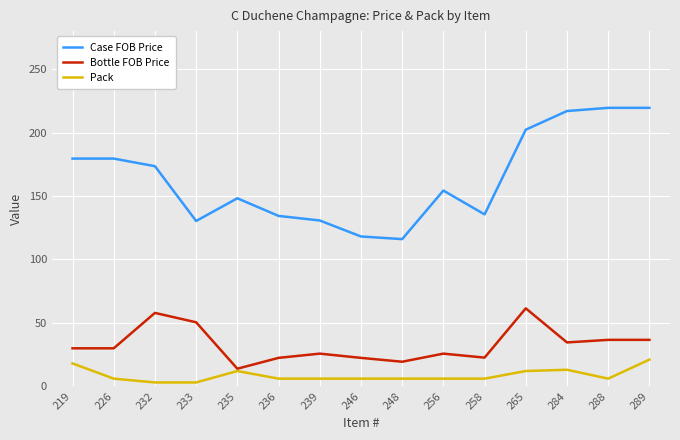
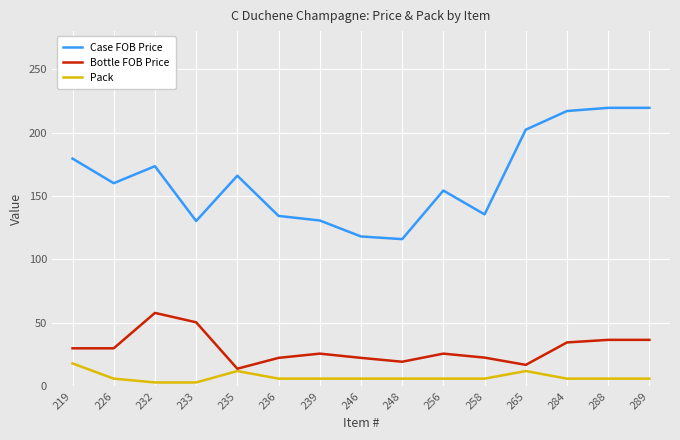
Case FOB Price, 226: 180 -> 160
Case FOB Price, 235: 148 -> 166
Bottle FOB Price, 265: 61 -> 17
Pack, 284: 13 -> 6
Pack, 289: 21 -> 6
